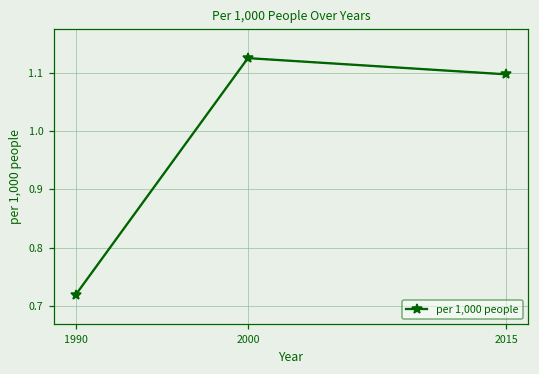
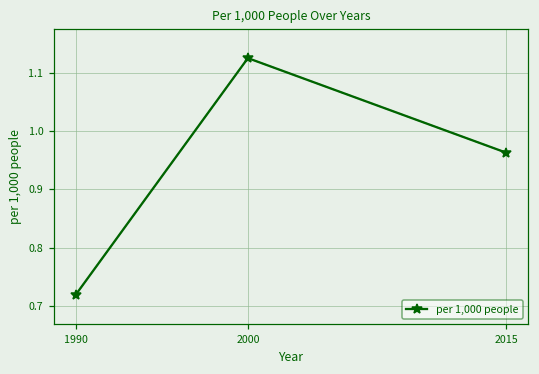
2015: 1.10 -> 0.96
